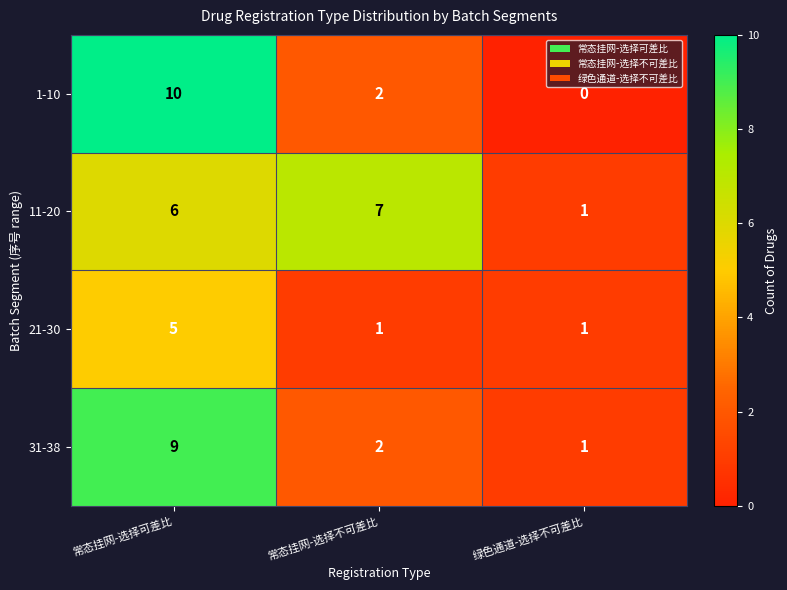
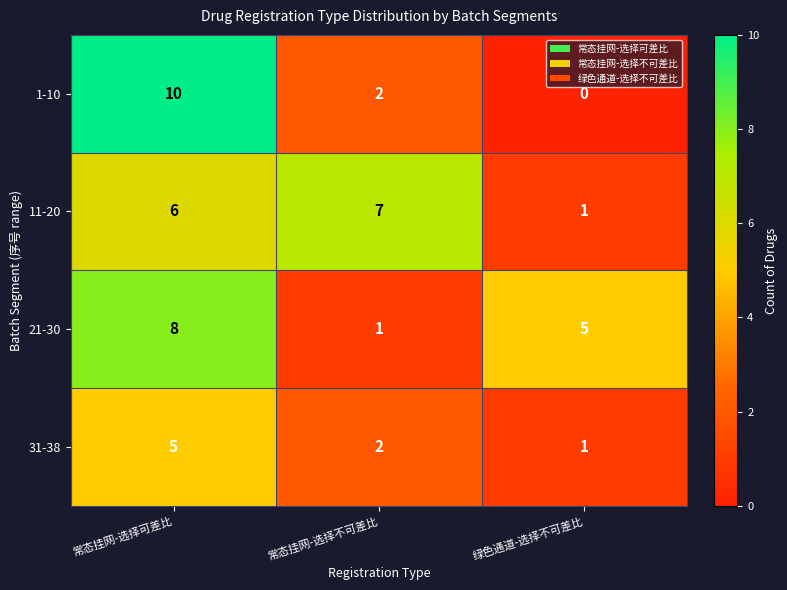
21-30, 常态挂网-选择可差比: 5 -> 8
21-30, 绿色通道-选择不可差比: 1 -> 5
31-38, 常态挂网-选择可差比: 9 -> 5
